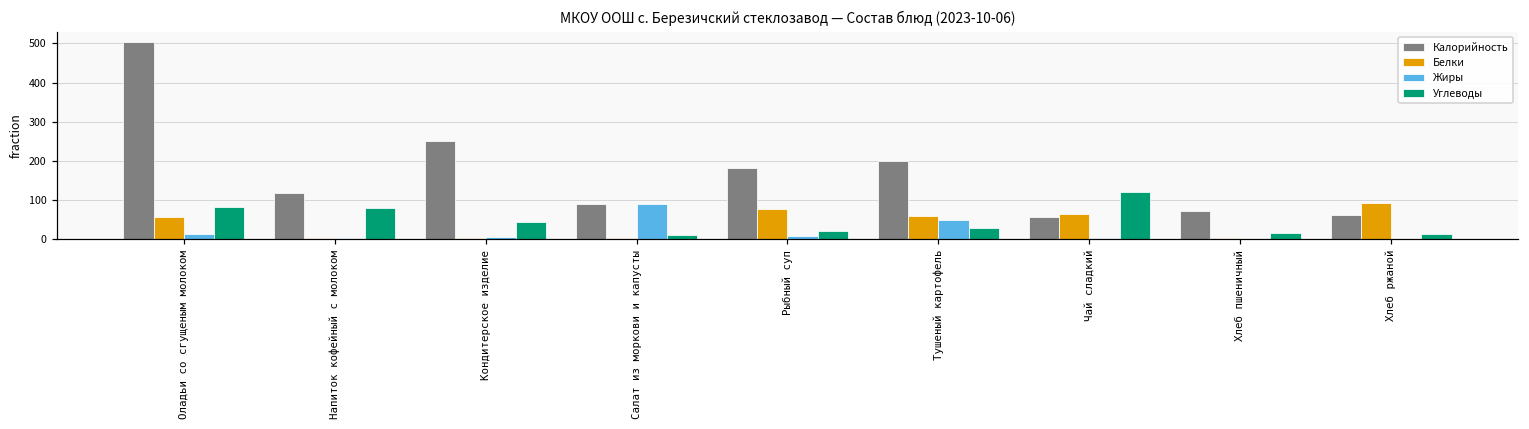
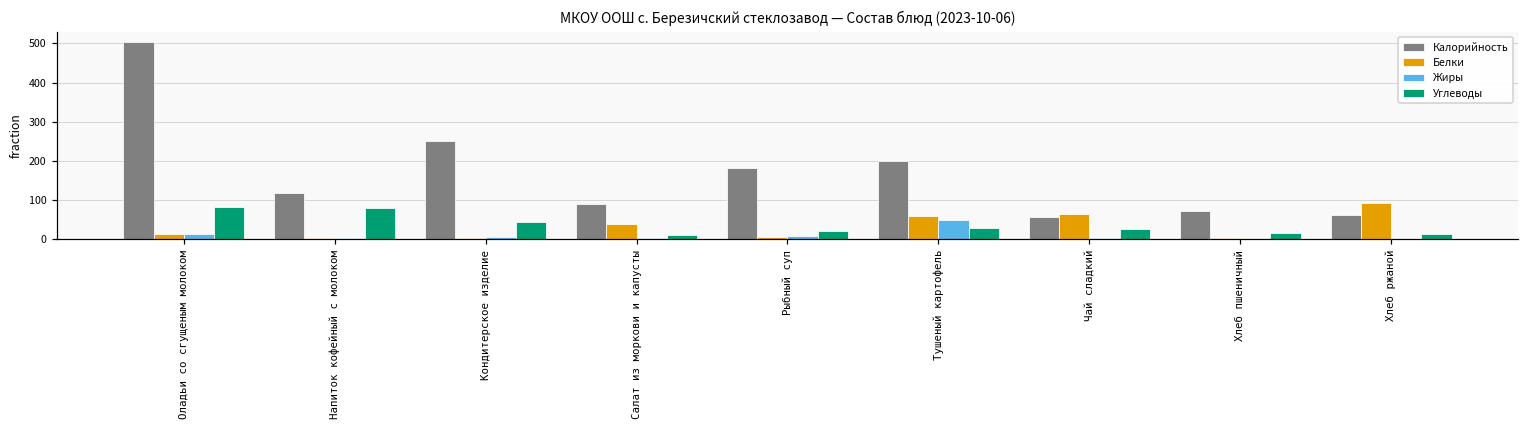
Белки, Оладьи со сгущеным молоком: 60 -> 10
Белки, Салат из моркови и капусты: 0 -> 40
Жиры, Салат из моркови и капусты: 90 -> 0
Белки, Рыбный суп: 80 -> 10
Углеводы, Чай сладкий: 120 -> 30
